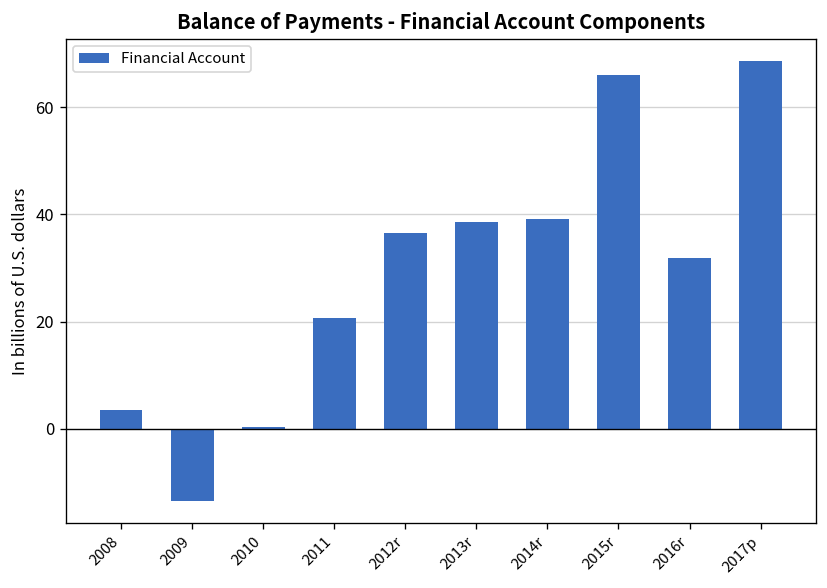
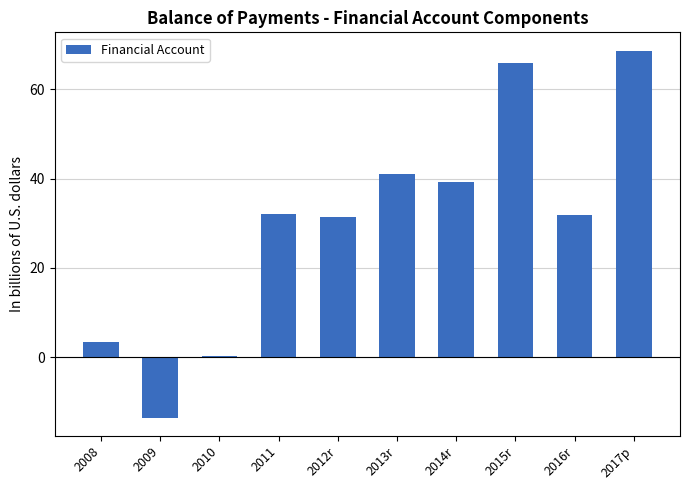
2011: 21 -> 32
2012r: 37 -> 32
2013r: 39 -> 41
